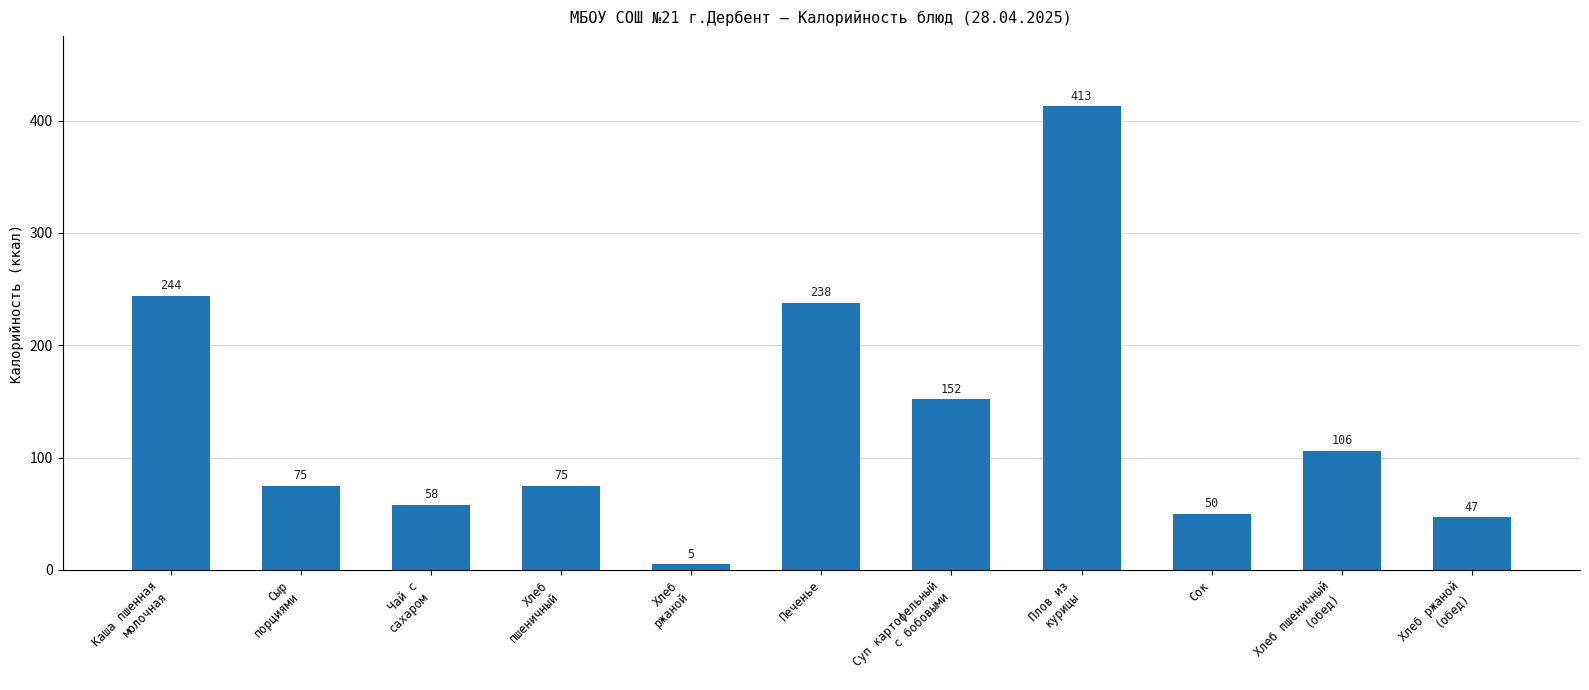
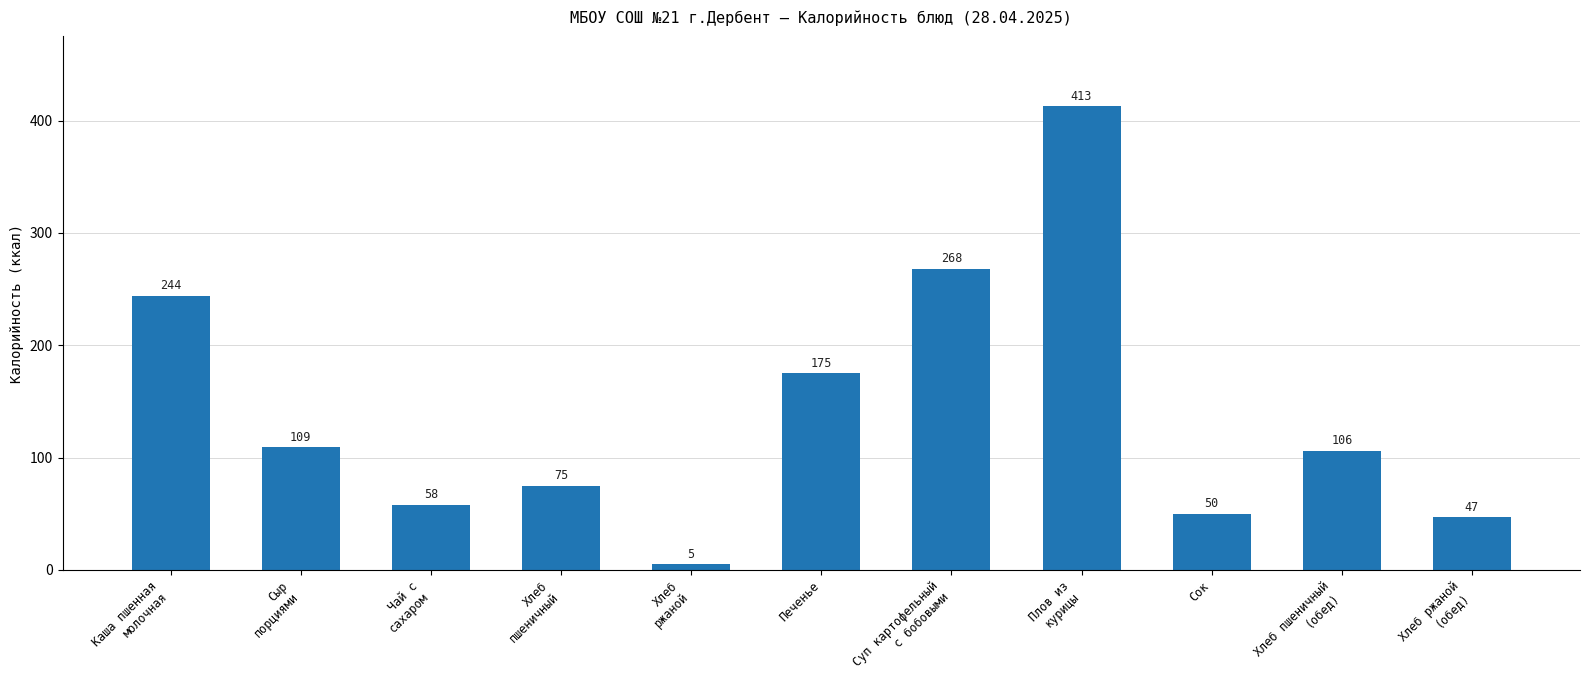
Сыр порциями: 75 -> 109
Печенье: 238 -> 175
Суп картофельный с бобовыми: 152 -> 268
